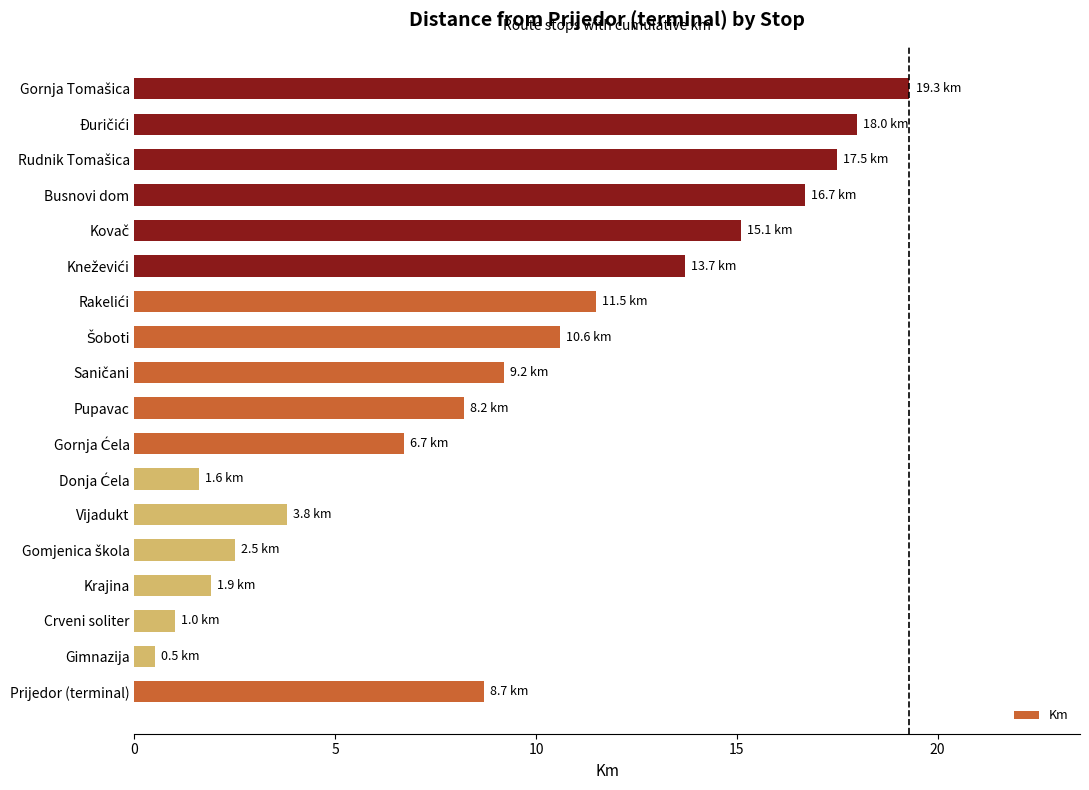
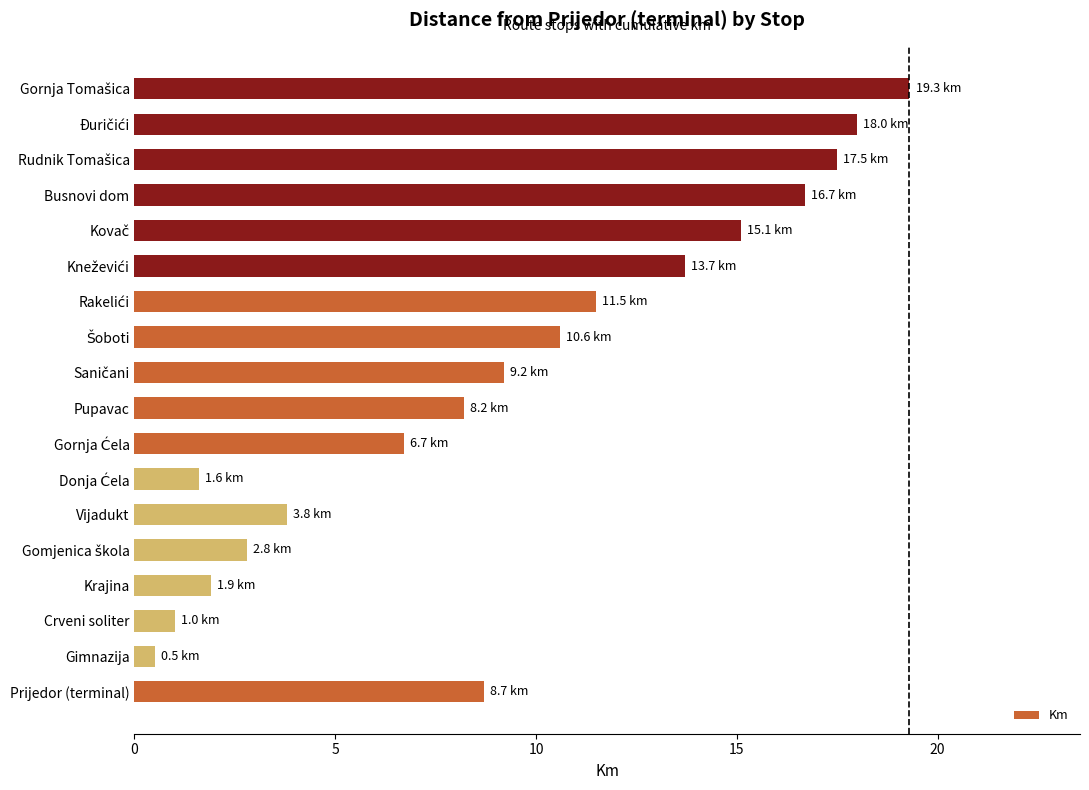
Gomjenica škola: 2.5 -> 2.8
